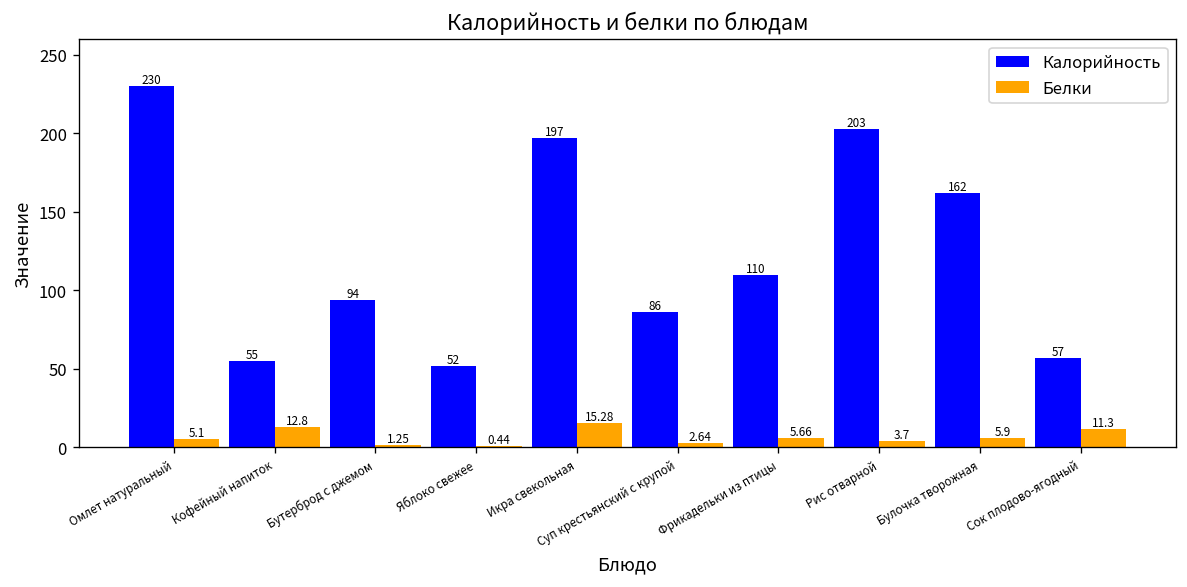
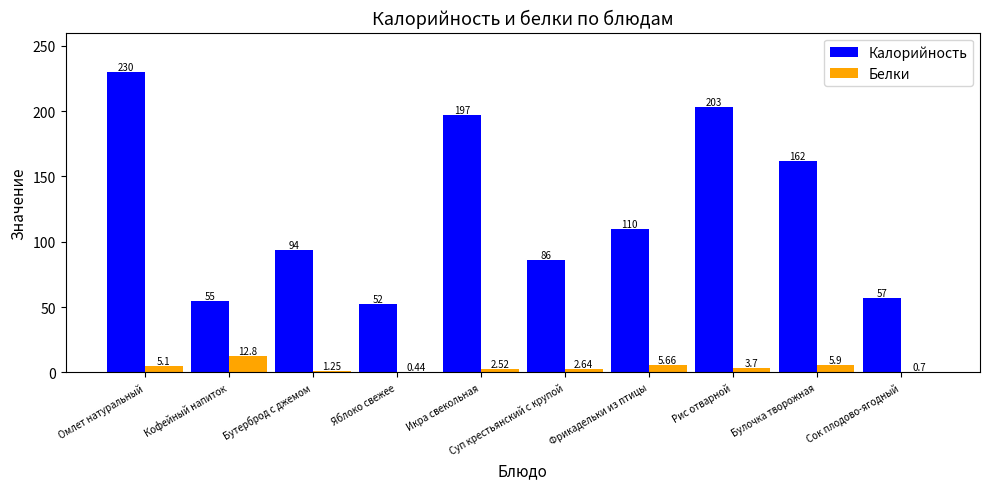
Белки, Икра свекольная: 15.28 -> 2.52
Белки, Сок плодово-ягодный: 11.3 -> 0.7
